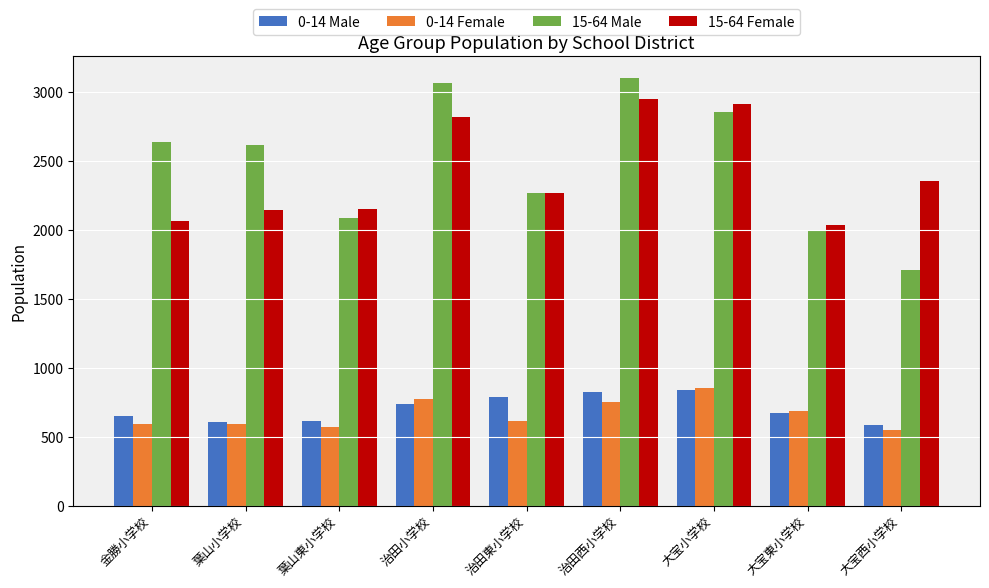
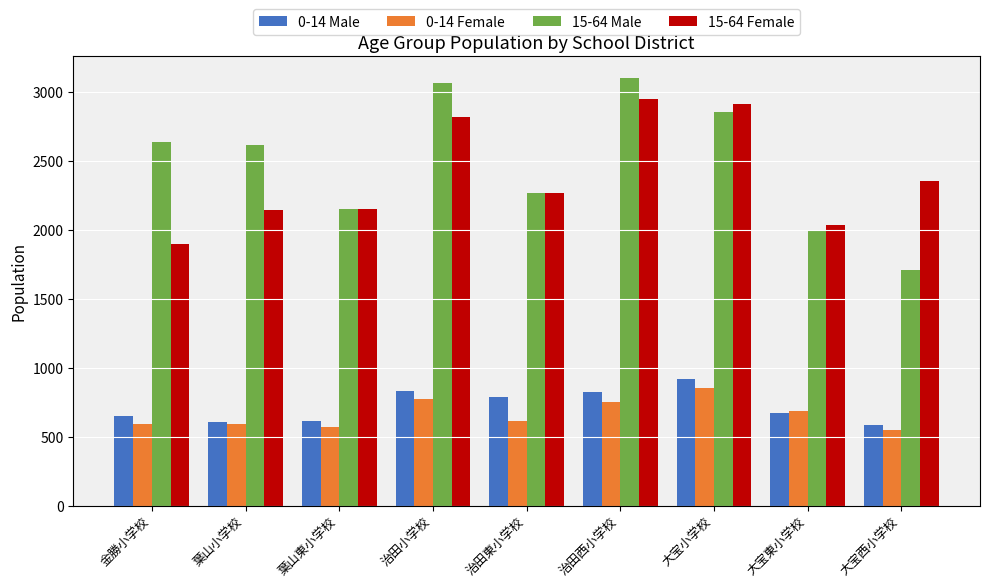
15-64 Female, 金勝小学校: 2060 -> 1900
15-64 Male, 葉山東小学校: 2090 -> 2150
0-14 Male, 治田小学校: 740 -> 830
0-14 Male, 大宝小学校: 840 -> 920
